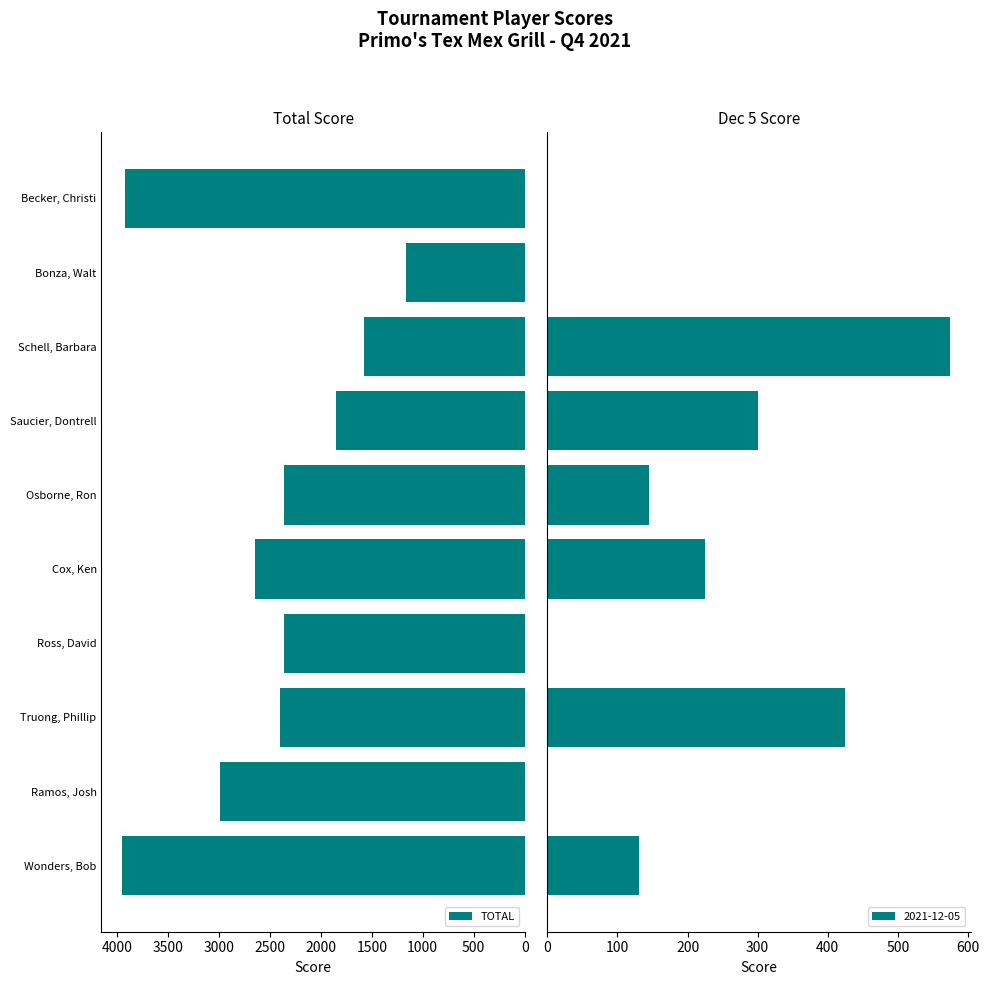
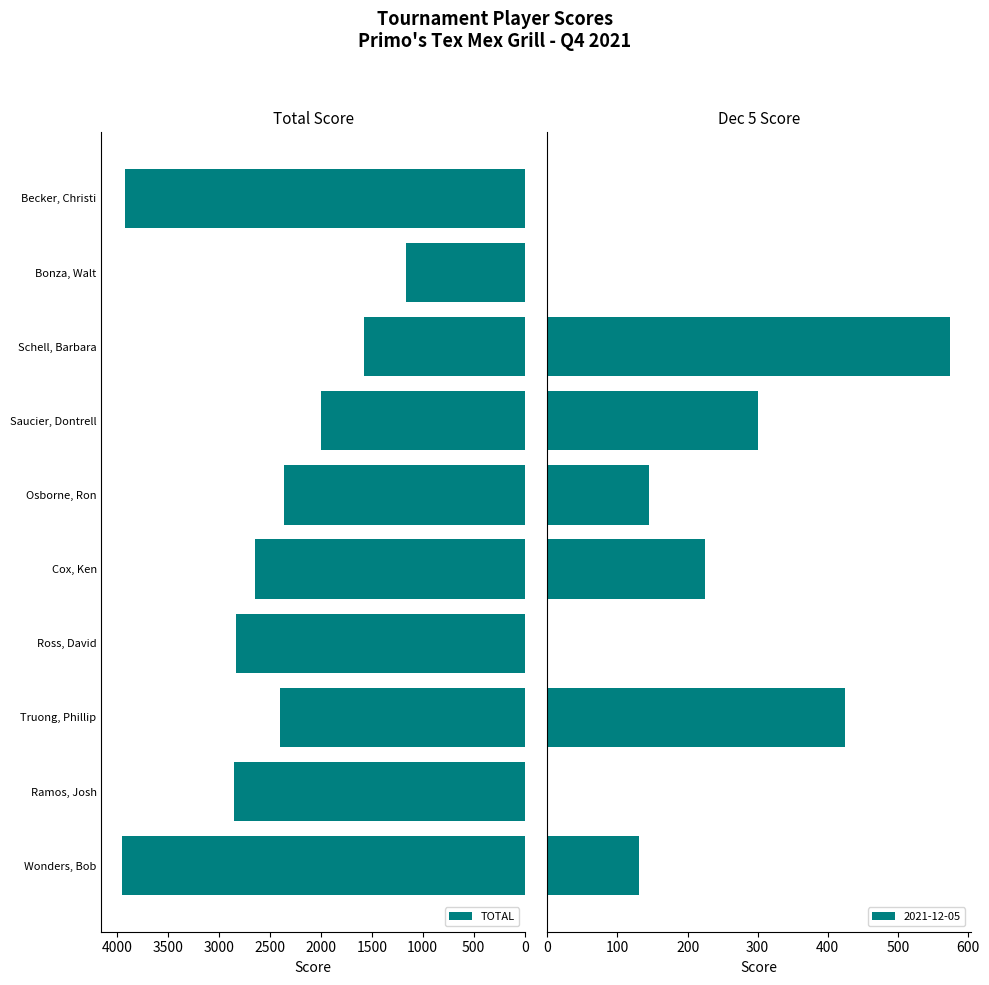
Total Score, Saucier, Dontrell: 1860 -> 2000
Total Score, Ross, David: 2370 -> 2830
Total Score, Ramos, Josh: 2990 -> 2850
